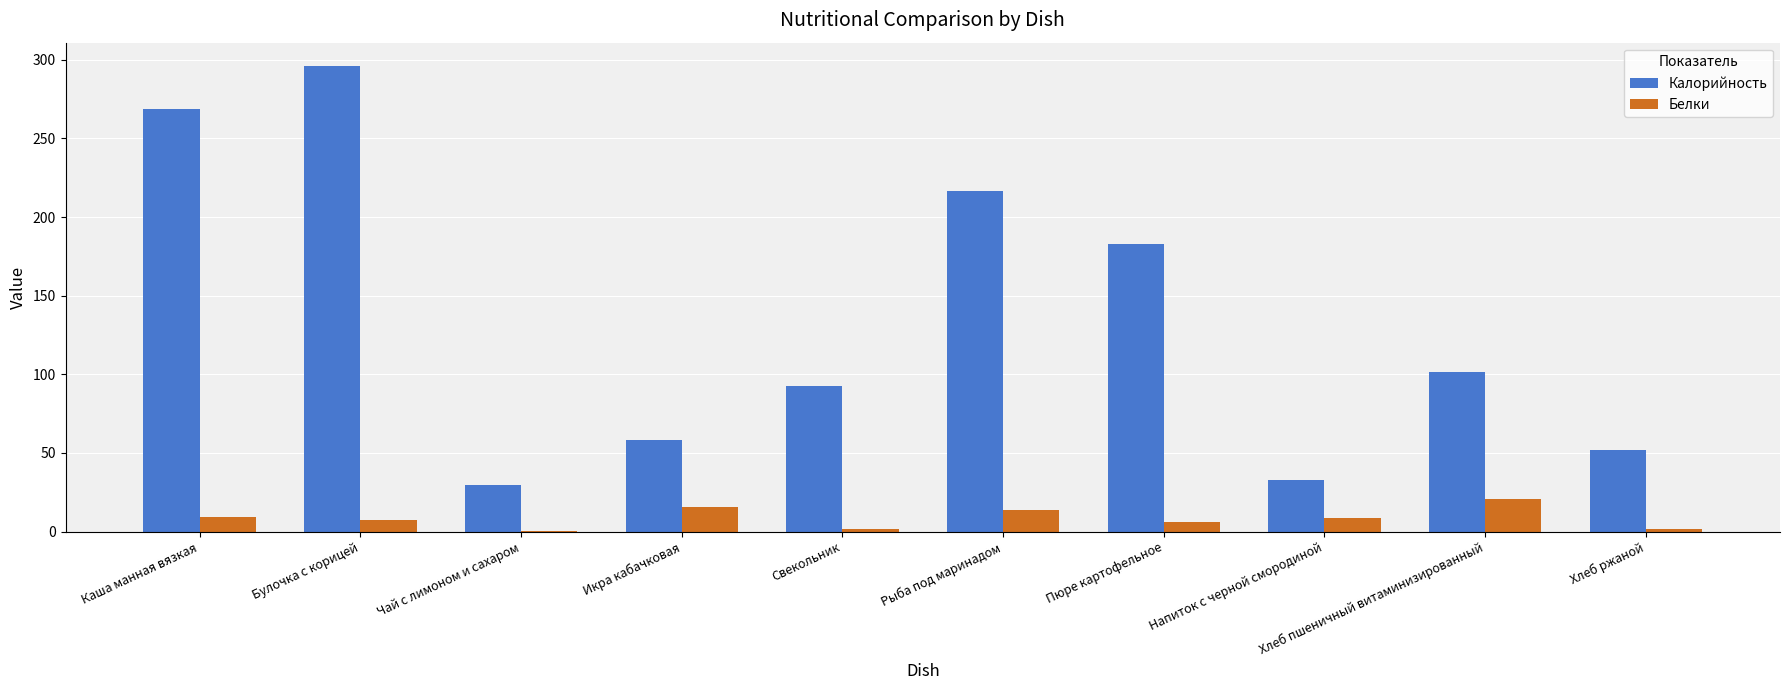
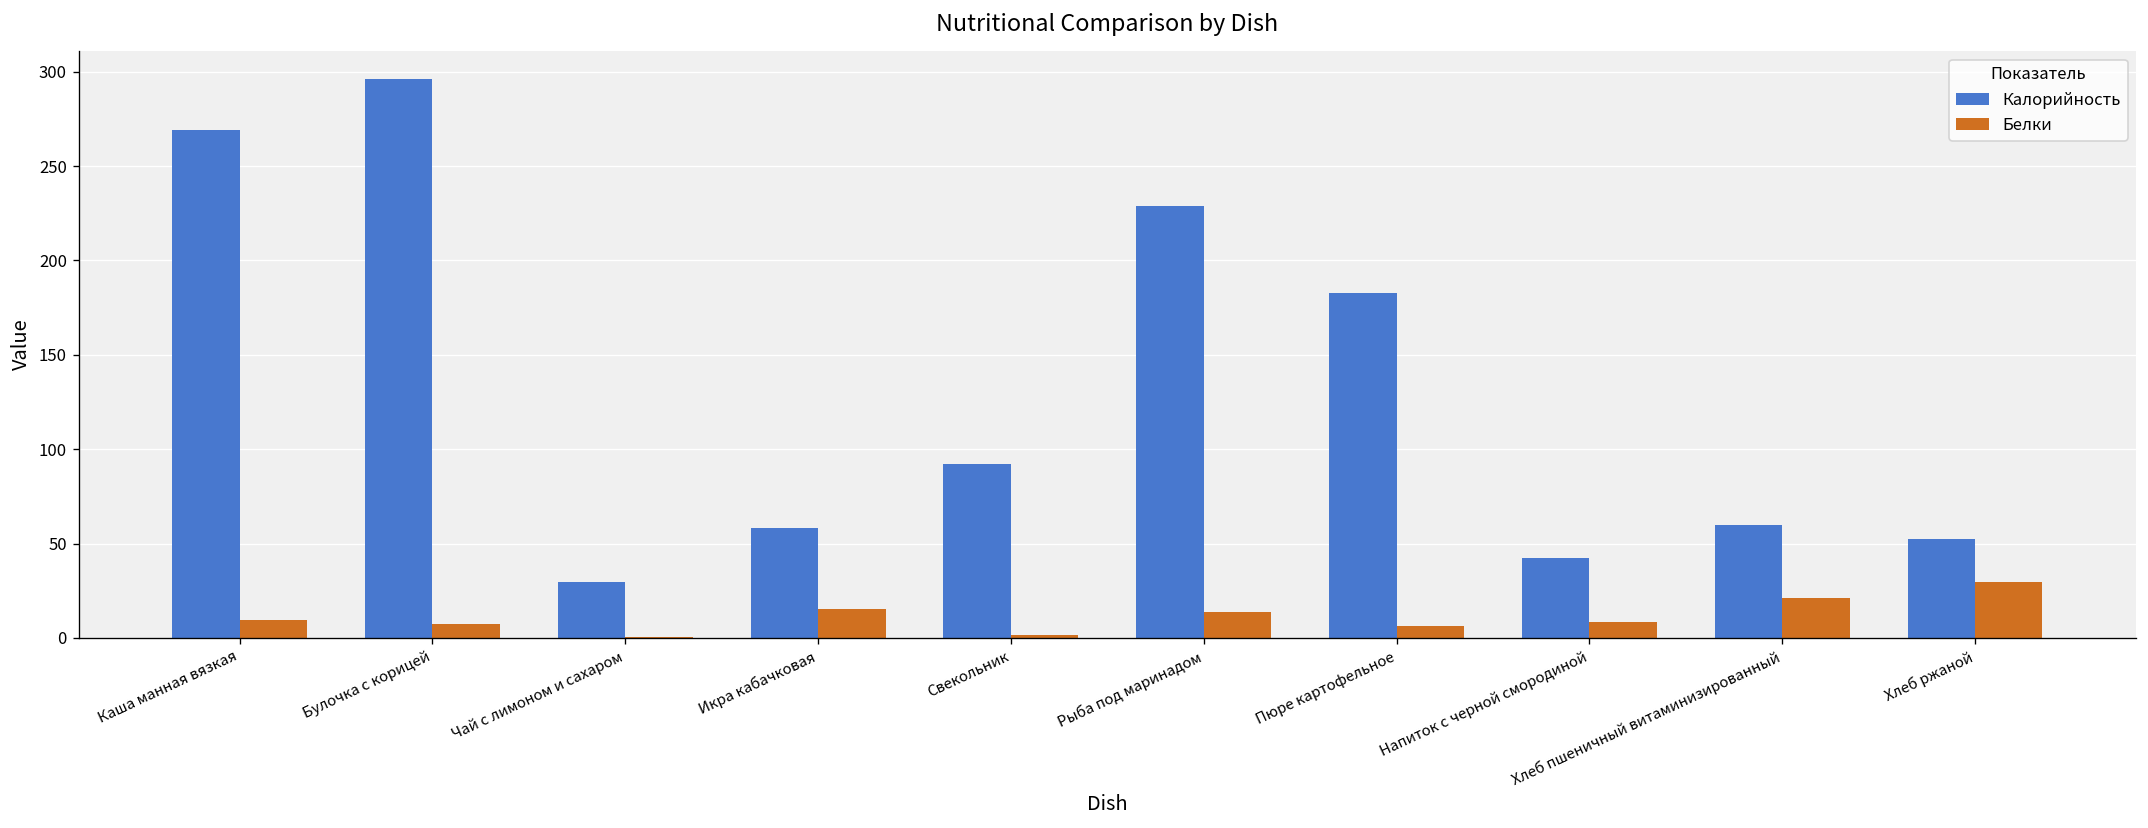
Калорийность, Рыба под маринадом: 217 -> 229
Калорийность, Напиток с черной смородиной: 33 -> 42
Калорийность, Хлеб пшеничный витаминизированный: 102 -> 60
Белки, Хлеб ржаной: 2 -> 29
